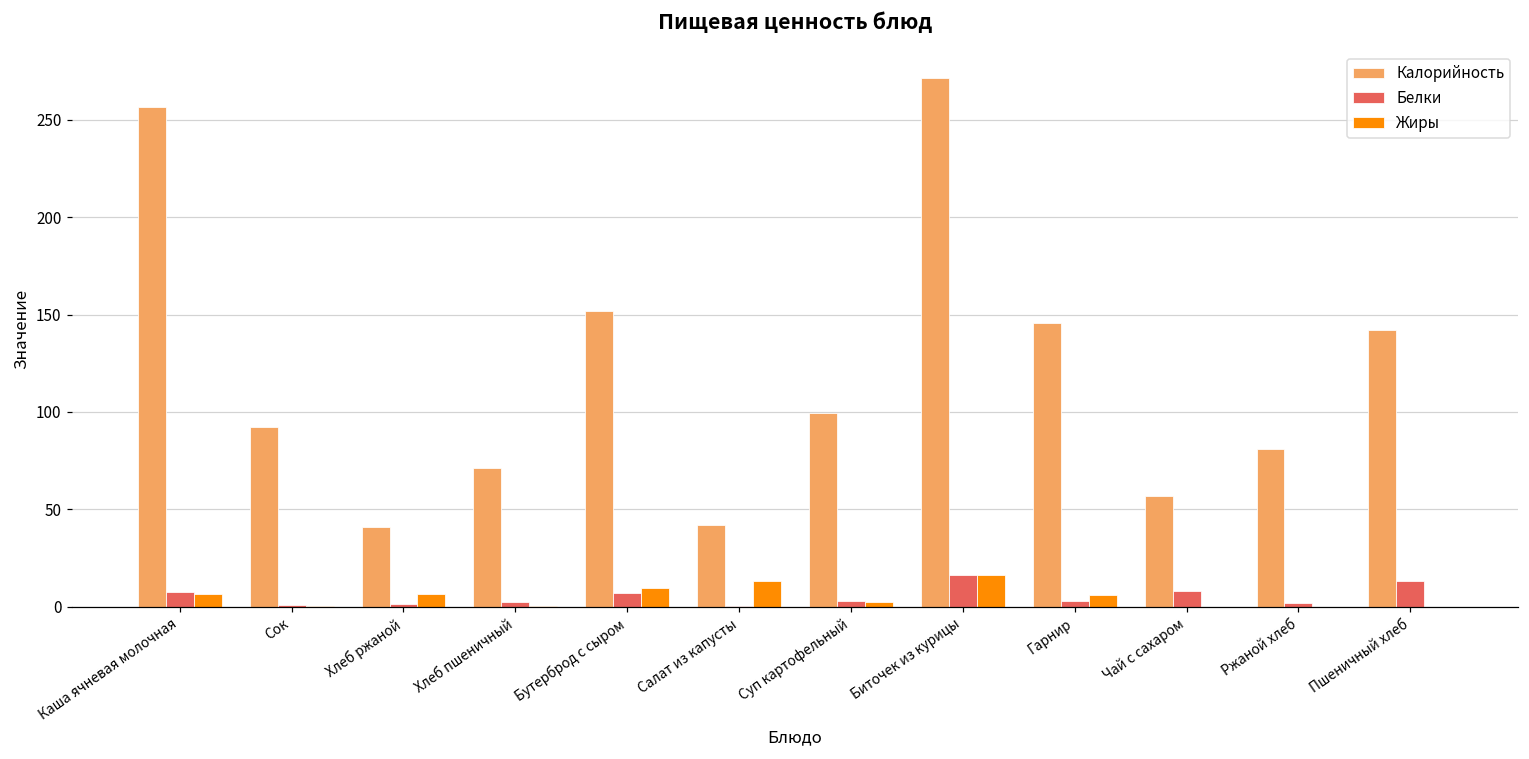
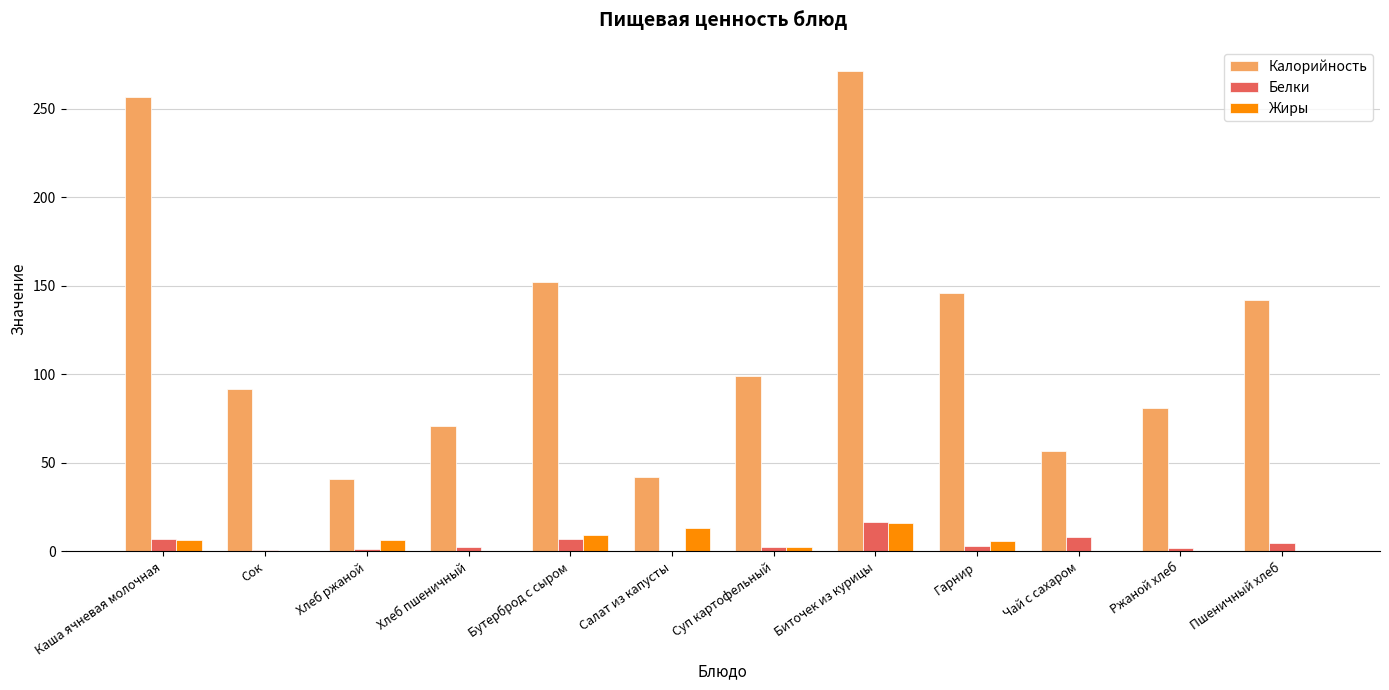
Белки, Пшеничный хлеб: 13 -> 5
